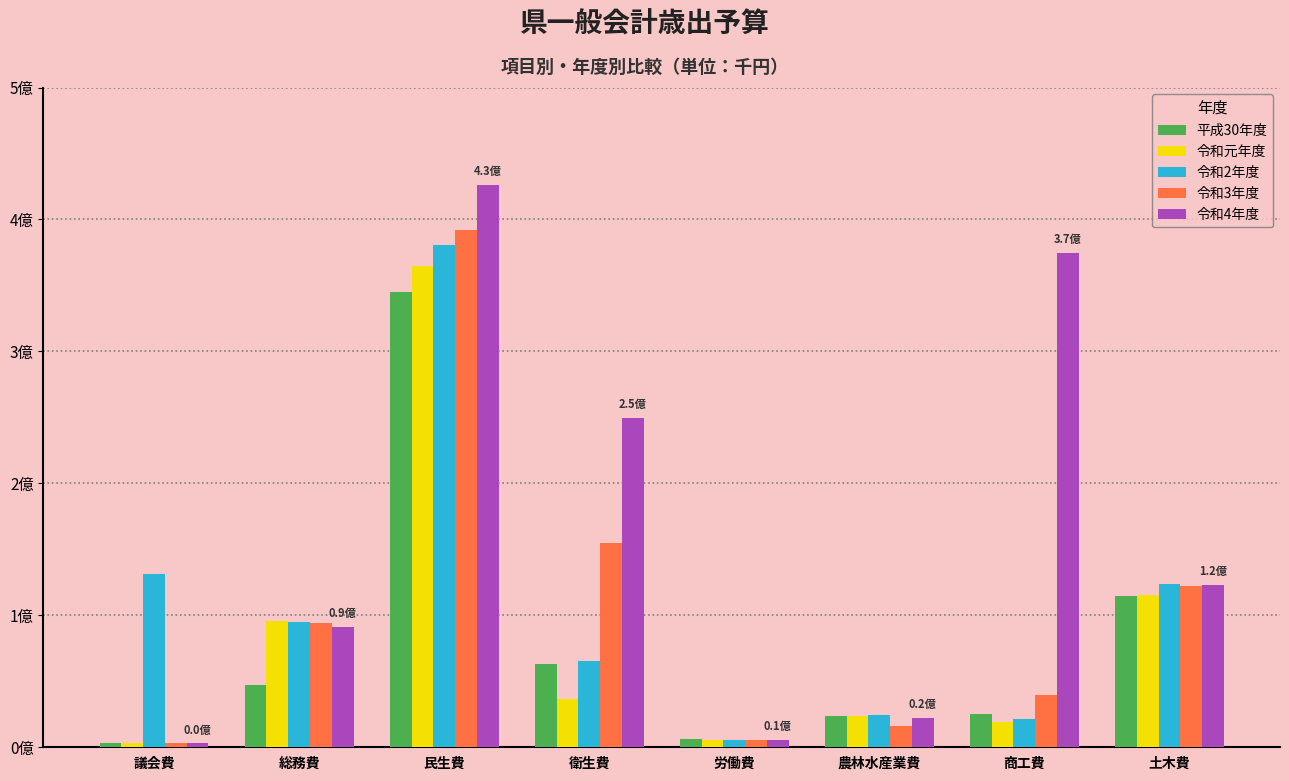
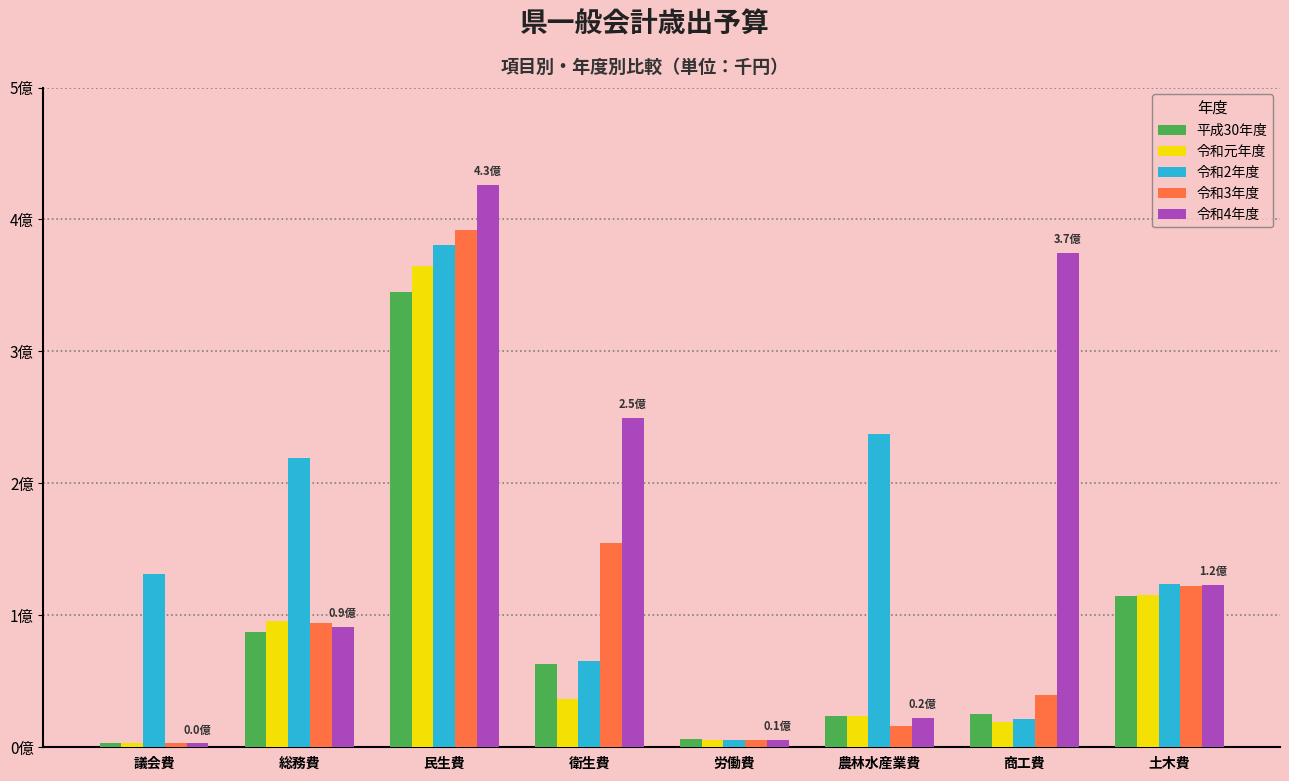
平成30年度, 総務費: 0.47億 -> 0.88億
令和2年度, 総務費: 0.95億 -> 2.19億
令和2年度, 農林水産業費: 0.24億 -> 2.38億
